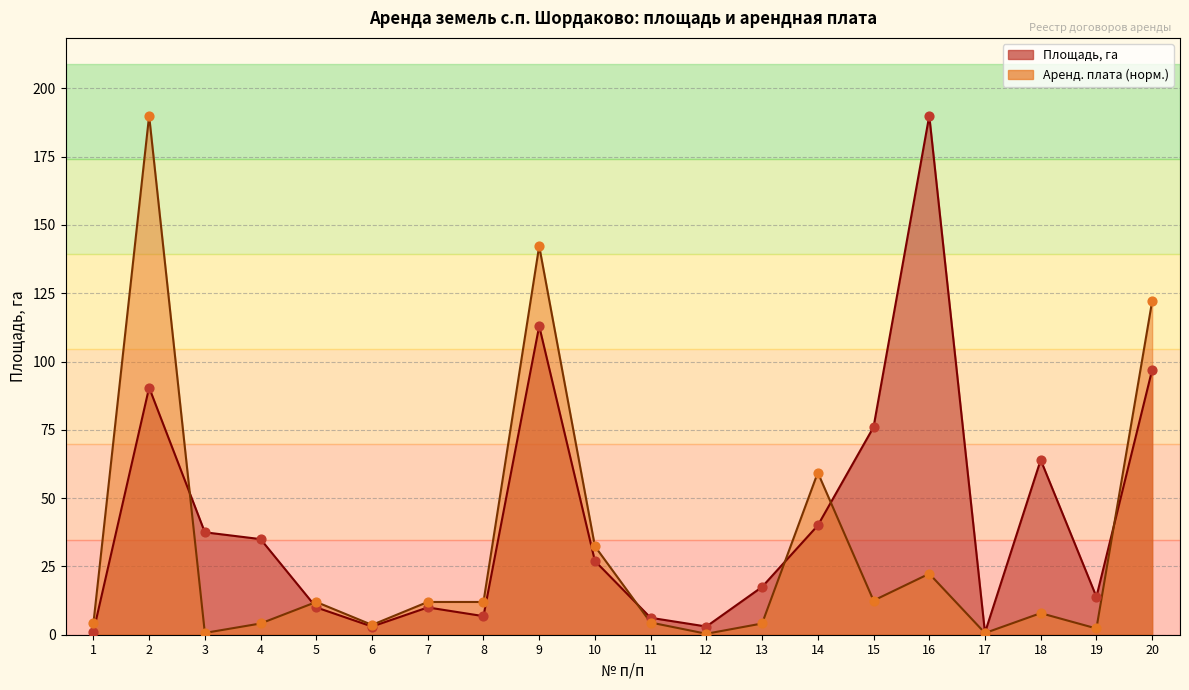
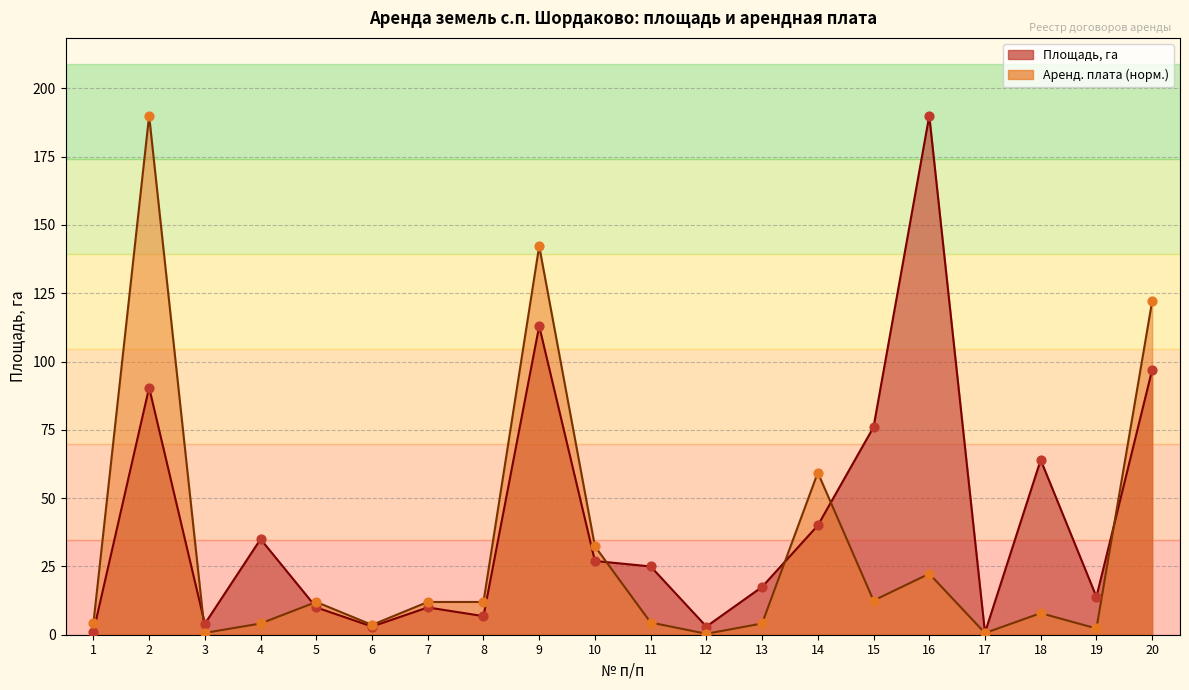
Площадь, га, 3: 38 -> 4
Площадь, га, 11: 6 -> 25
